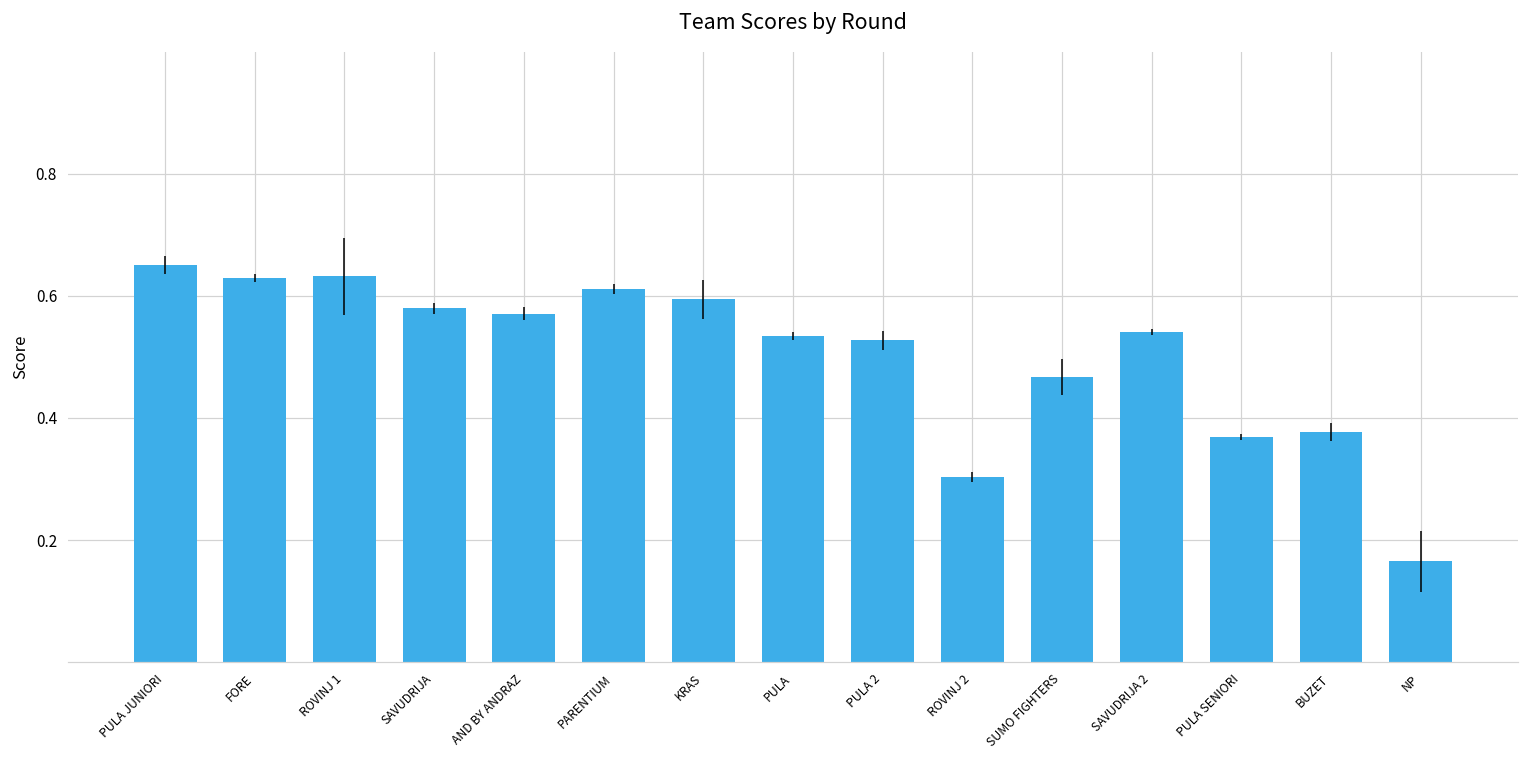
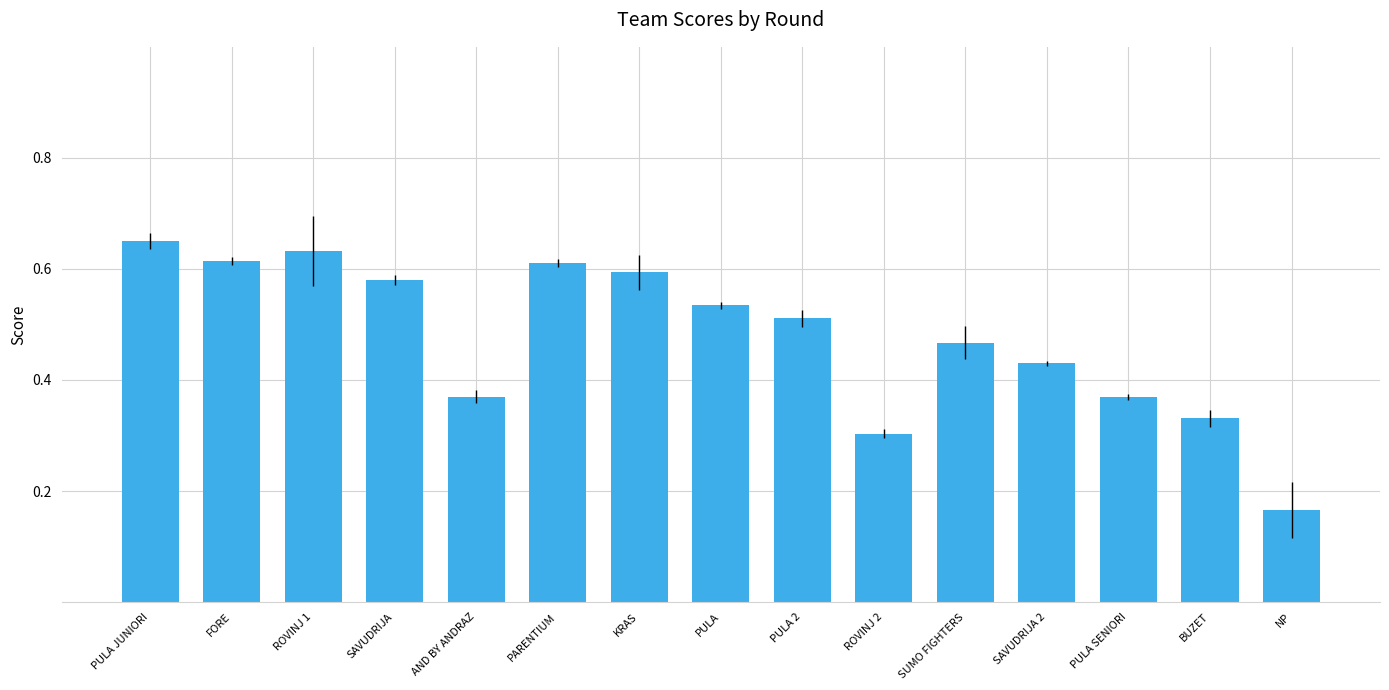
FORE: 0.63 -> 0.61
AND BY ANDRAZ: 0.57 -> 0.37
PULA 2: 0.53 -> 0.51
SAVUDRIJA 2: 0.54 -> 0.43
BUZET: 0.38 -> 0.33
